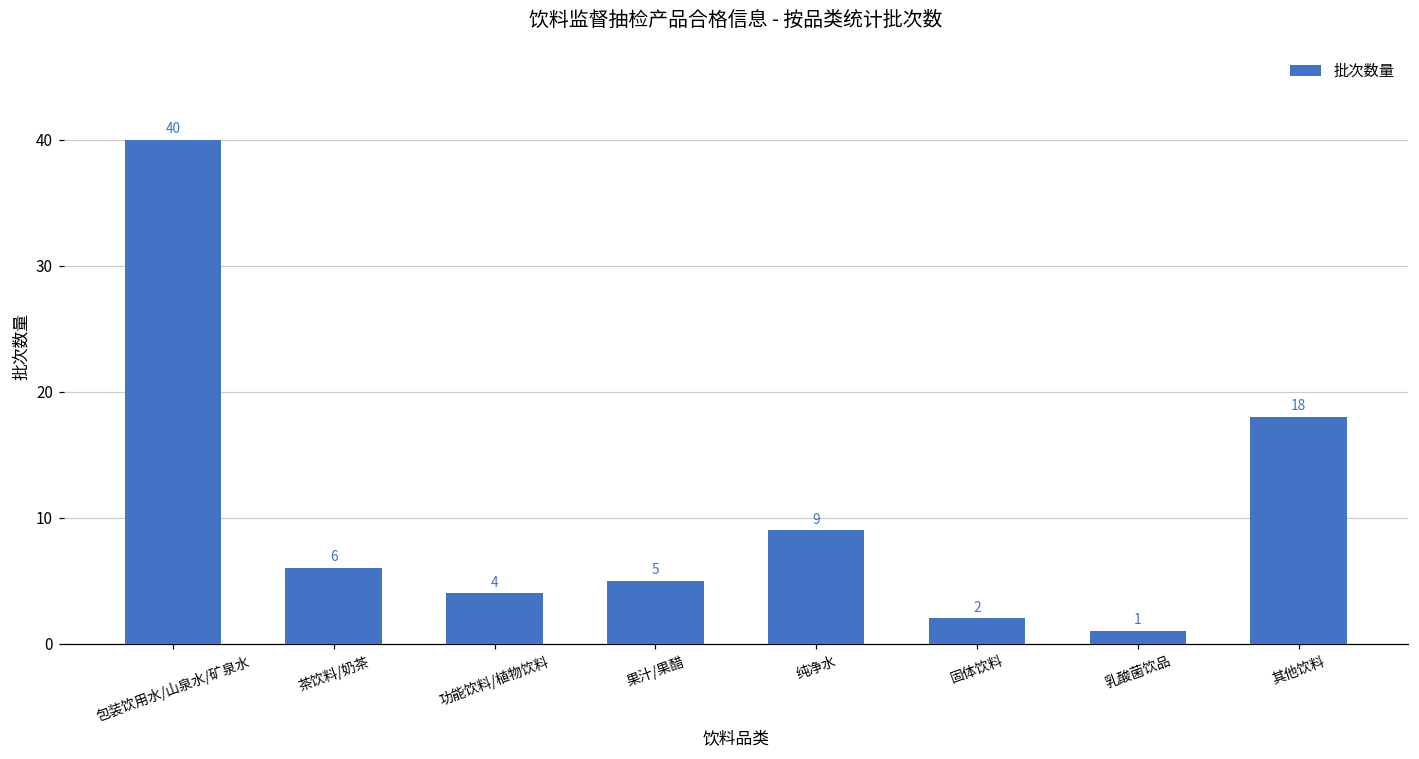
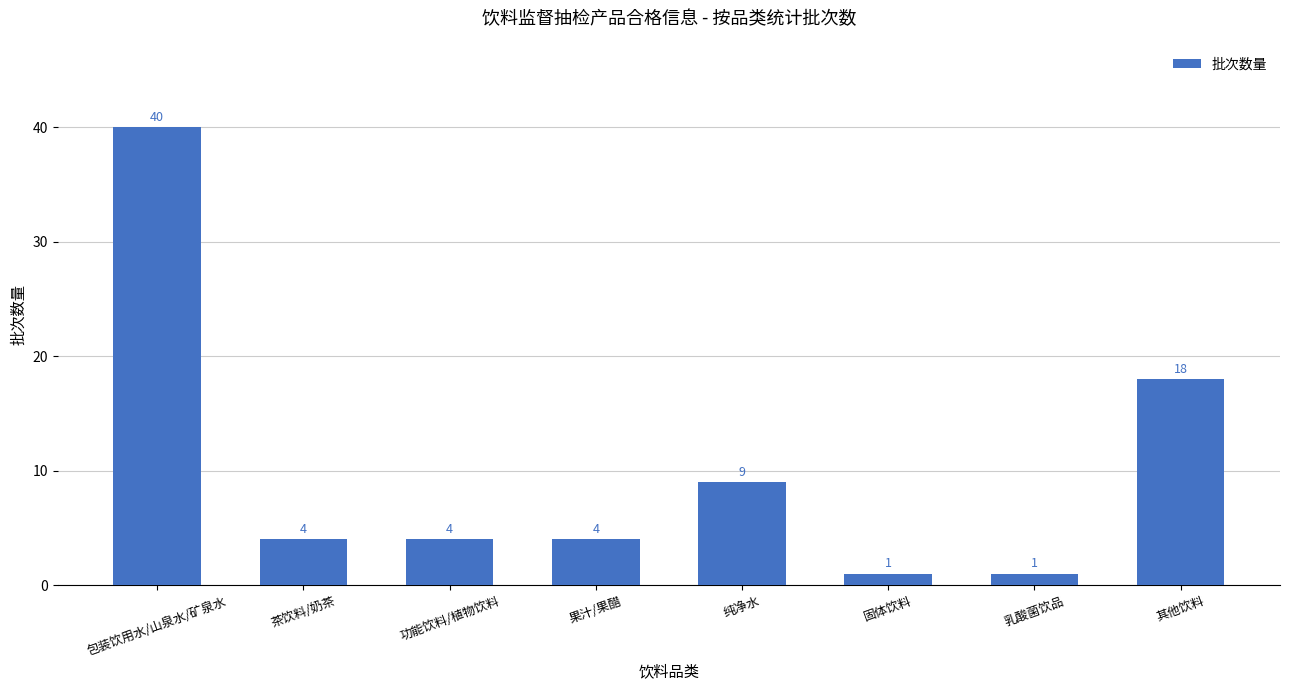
茶饮料/奶茶: 6 -> 4
果汁/果醋: 5 -> 4
固体饮料: 2 -> 1
